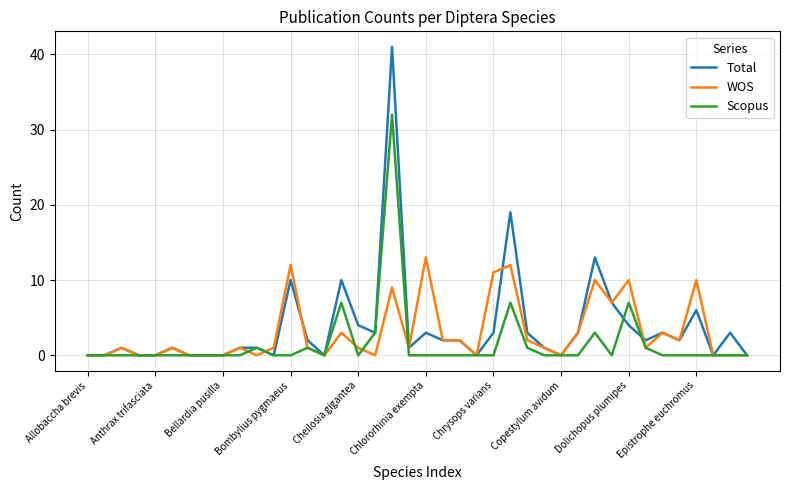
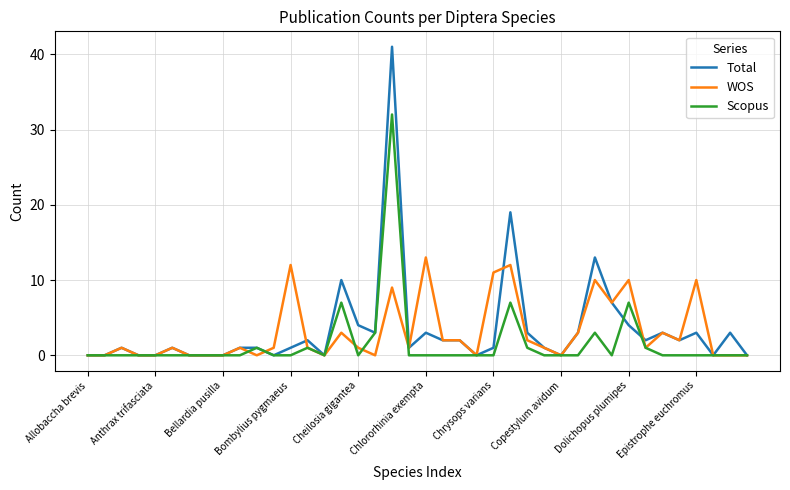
Total, Bombylius pygmaeus: 10 -> 1
Total, Chrysops varians: 3 -> 1
Total, Epistrophe euchromus: 6 -> 3
